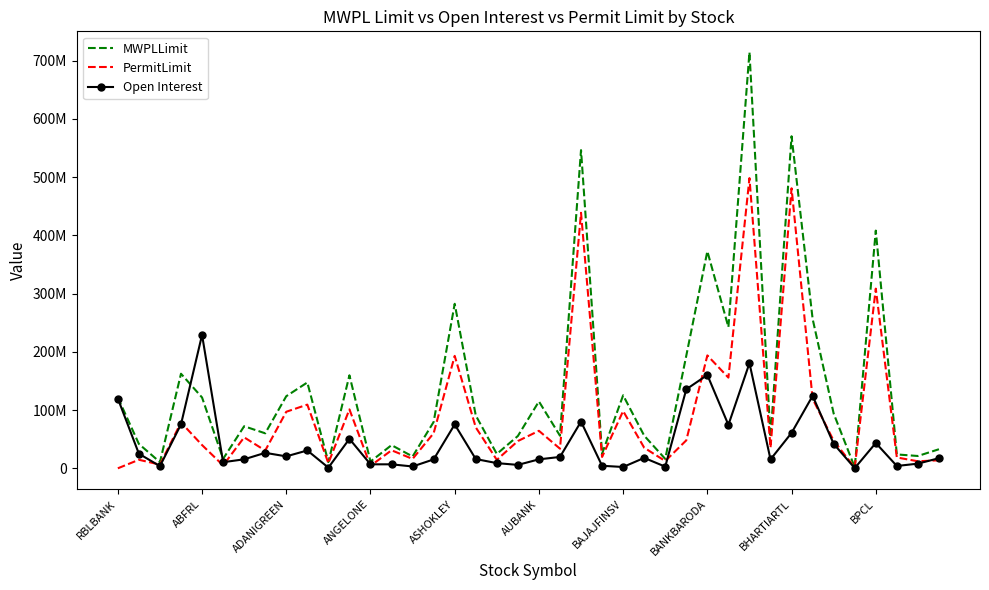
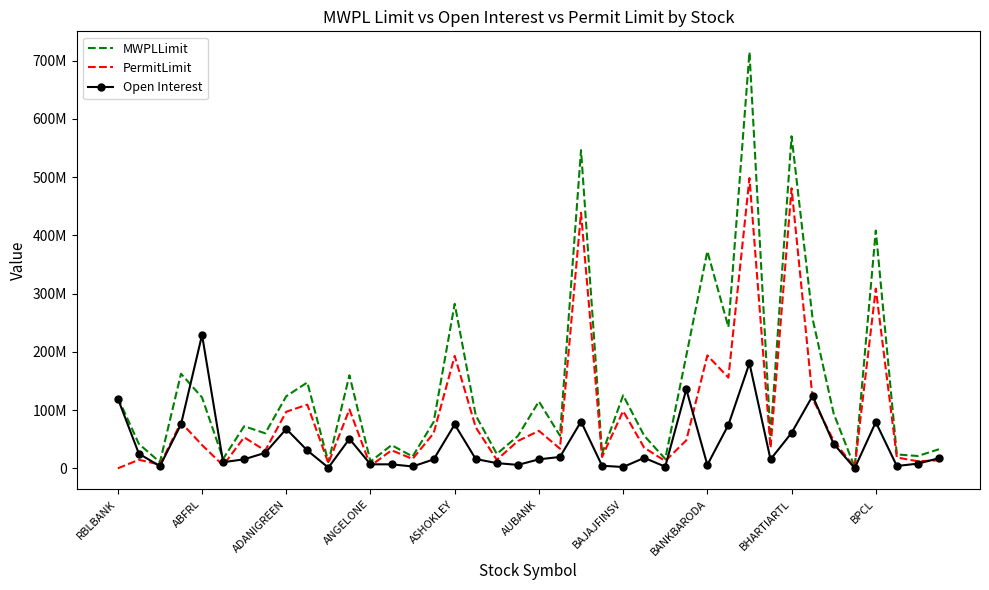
Open Interest, ADANIGREEN: 20000000 -> 70000000
Open Interest, BANKBARODA: 160000000 -> 10000000
Open Interest, BPCL: 40000000 -> 80000000
